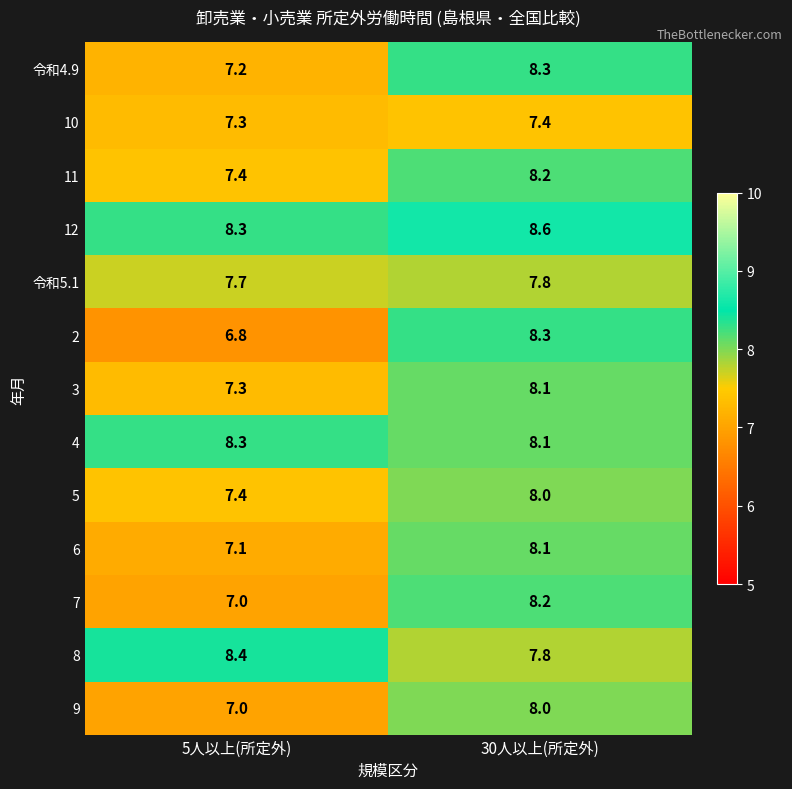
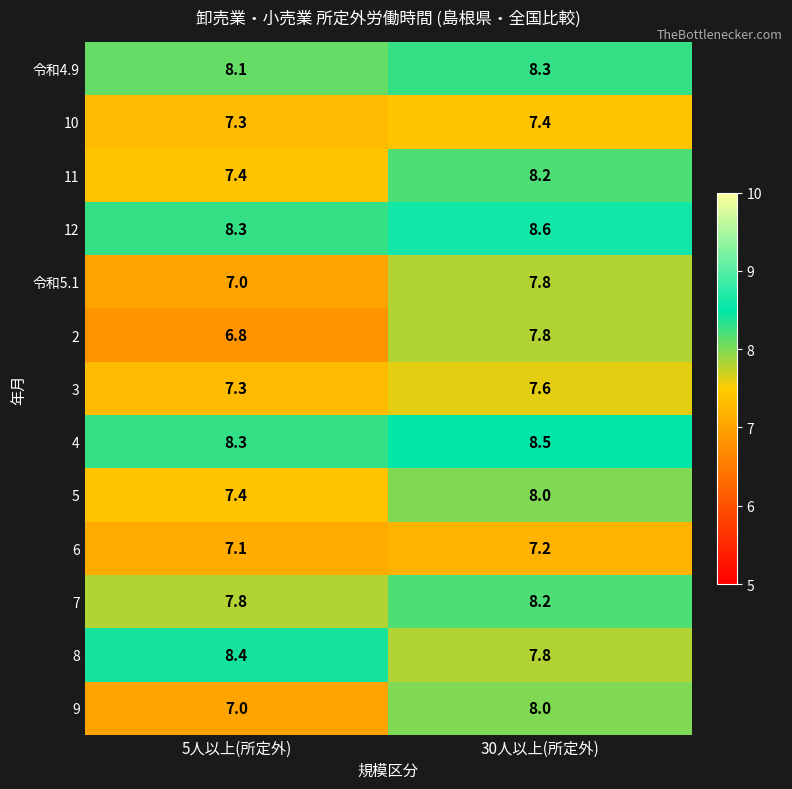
令和4.9, 5人以上(所定外): 7.2 -> 8.1
令和5.1, 5人以上(所定外): 7.7 -> 7.0
2, 30人以上(所定外): 8.3 -> 7.8
3, 30人以上(所定外): 8.1 -> 7.6
4, 30人以上(所定外): 8.1 -> 8.5
6, 30人以上(所定外): 8.1 -> 7.2
7, 5人以上(所定外): 7.0 -> 7.8
